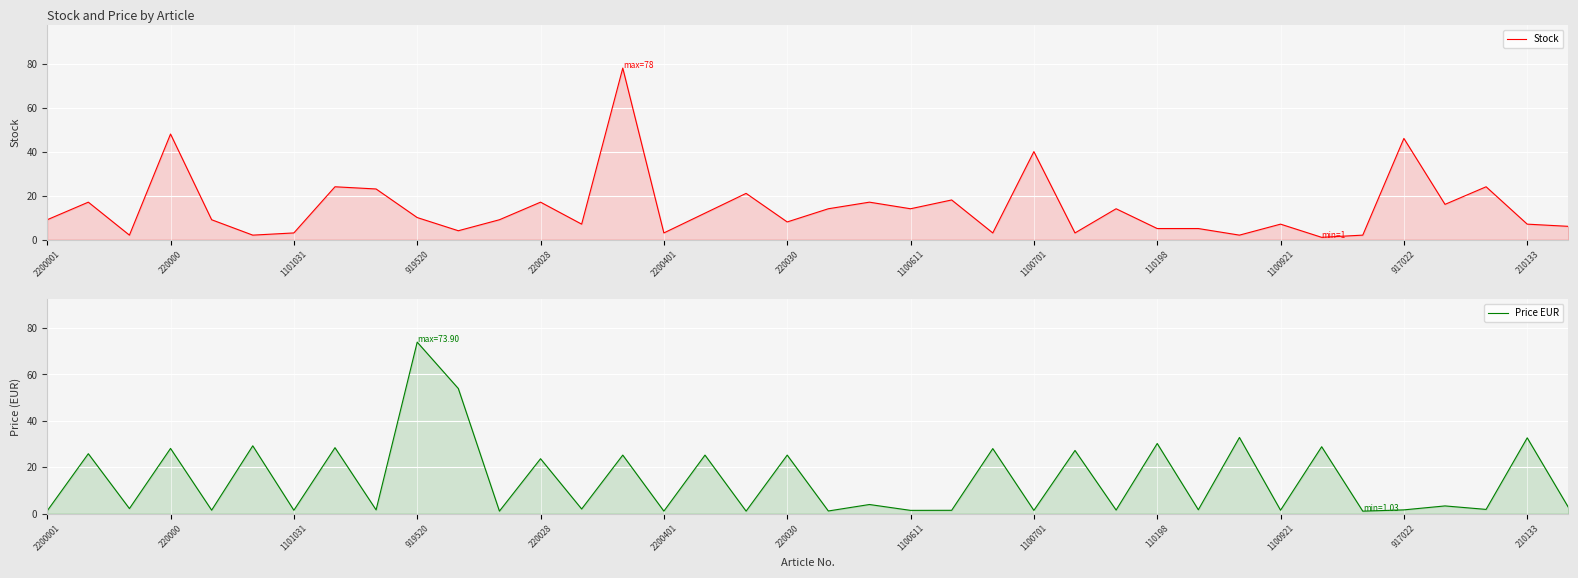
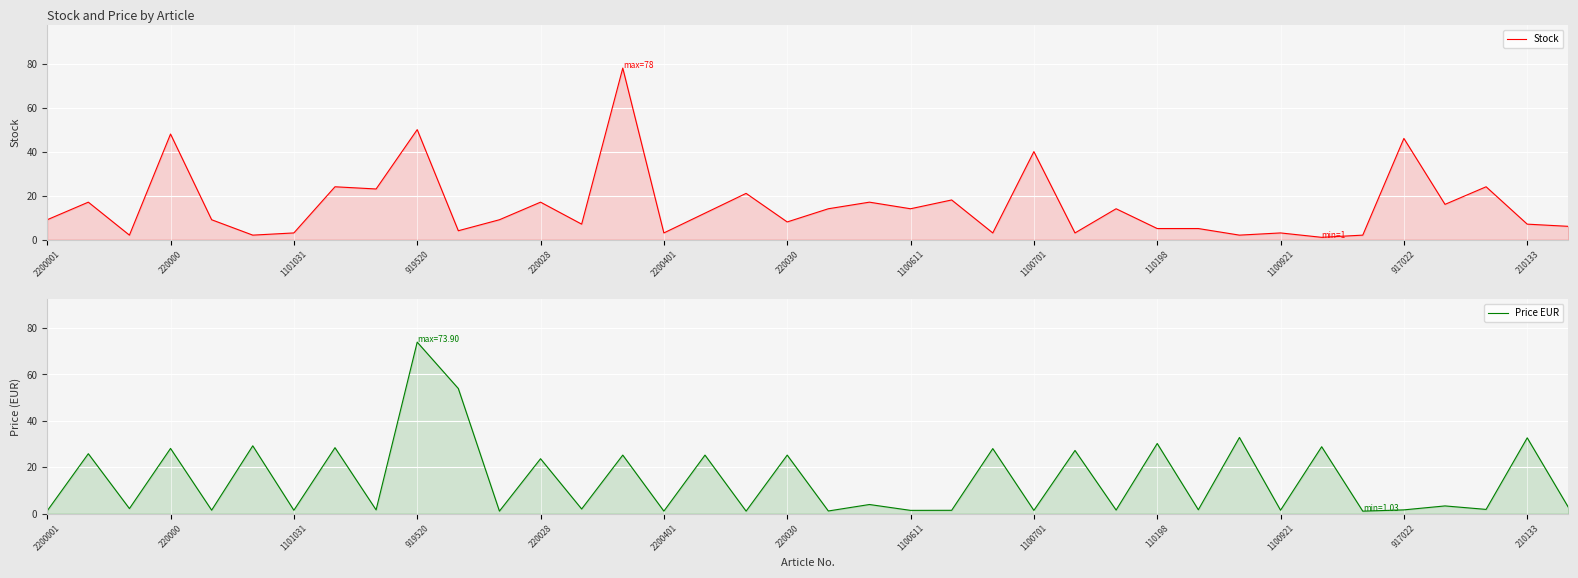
Stock and Price by Article, 919520: 10 -> 50
Stock and Price by Article, 1100921: 7 -> 3
